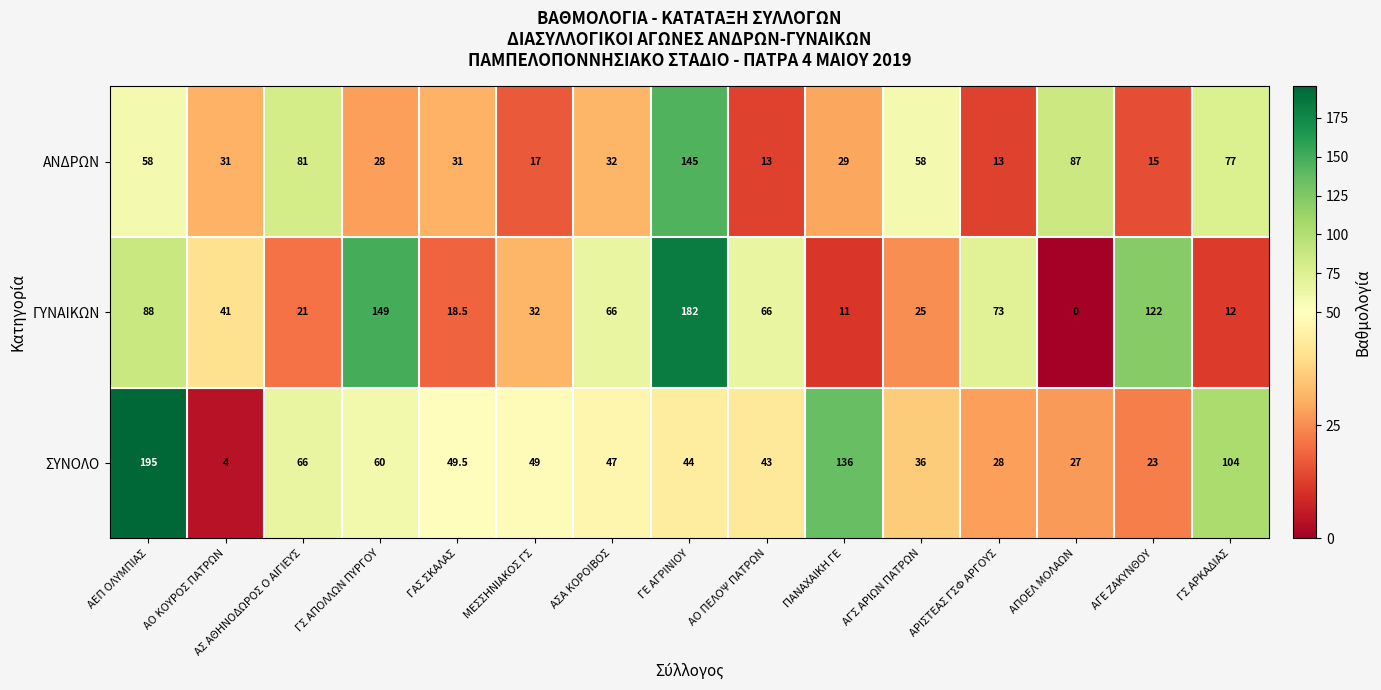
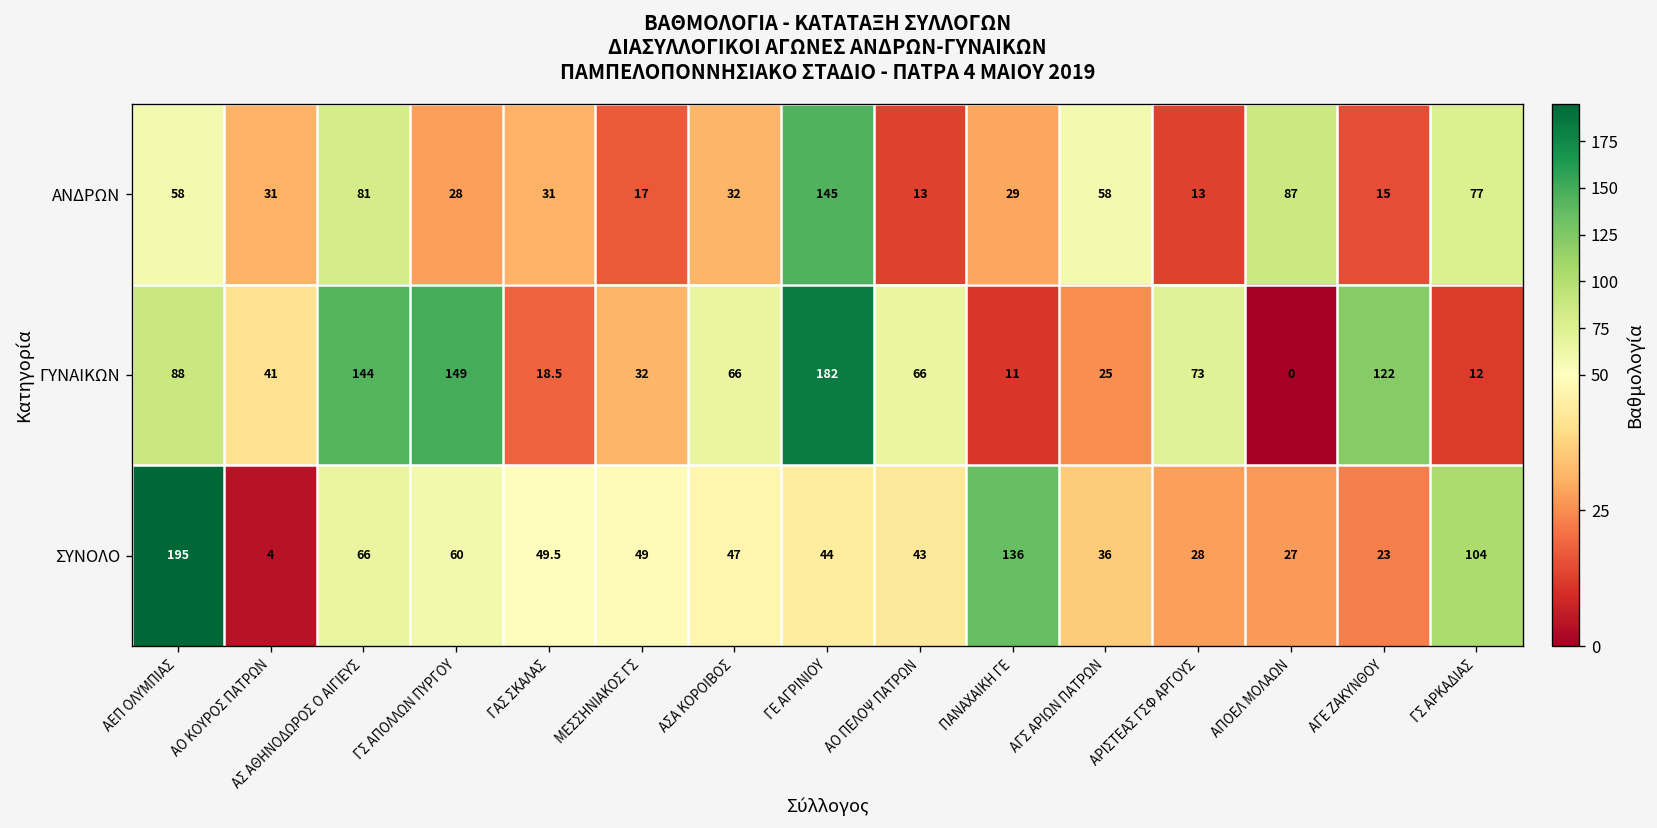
ΓΥΝΑΙΚΩΝ, ΑΣ ΑΘΗΝΟΔΩΡΟΣ Ο ΑΙΓΙΕΥΣ: 21 -> 144
